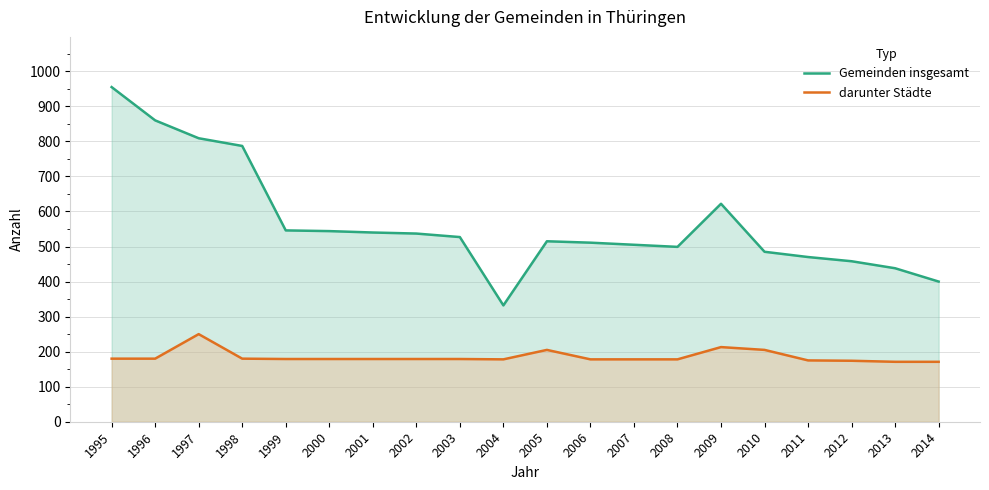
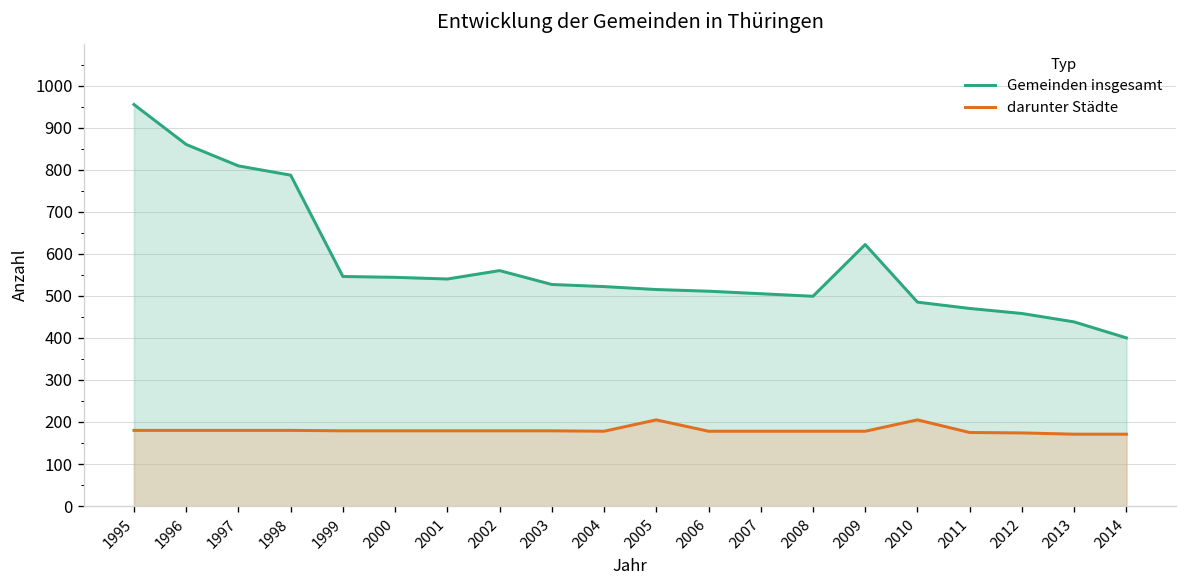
darunter Städte, 1997: 250 -> 180
Gemeinden insgesamt, 2002: 540 -> 560
Gemeinden insgesamt, 2004: 330 -> 520
darunter Städte, 2009: 210 -> 180
